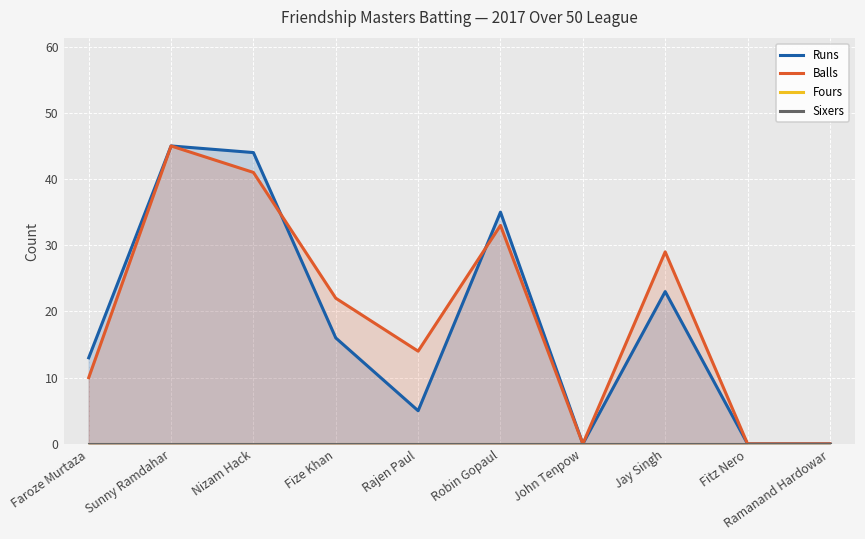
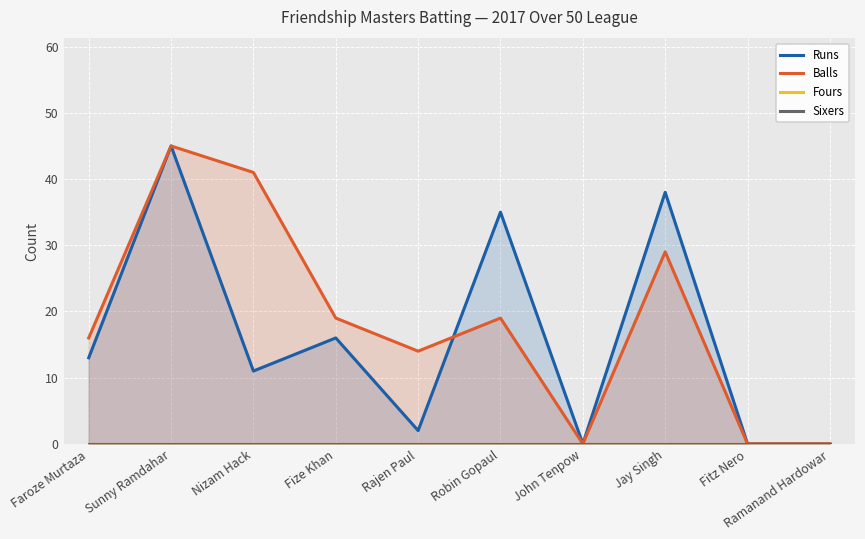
Balls, Faroze Murtaza: 10 -> 16
Runs, Nizam Hack: 44 -> 11
Balls, Fize Khan: 22 -> 19
Runs, Rajen Paul: 5 -> 2
Balls, Robin Gopaul: 33 -> 19
Runs, Jay Singh: 23 -> 38
